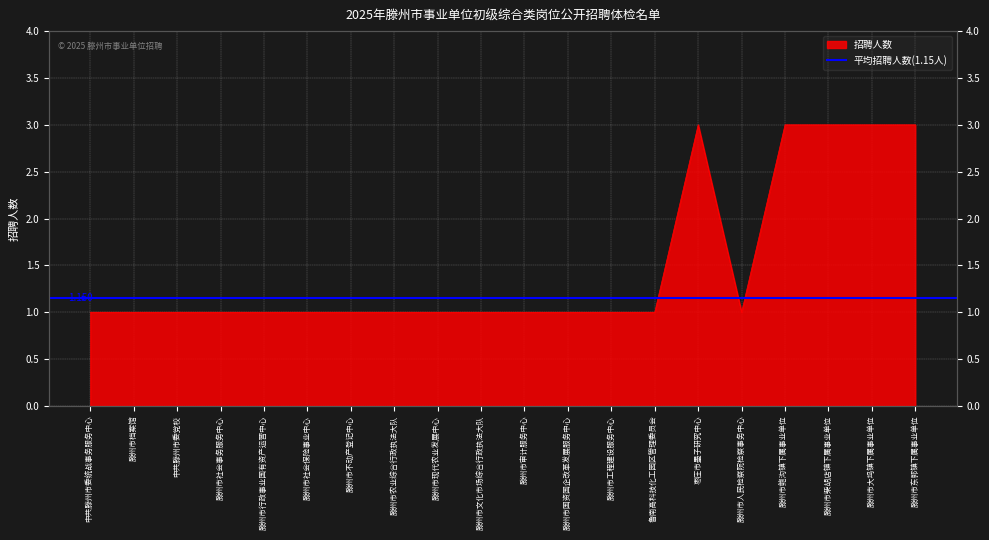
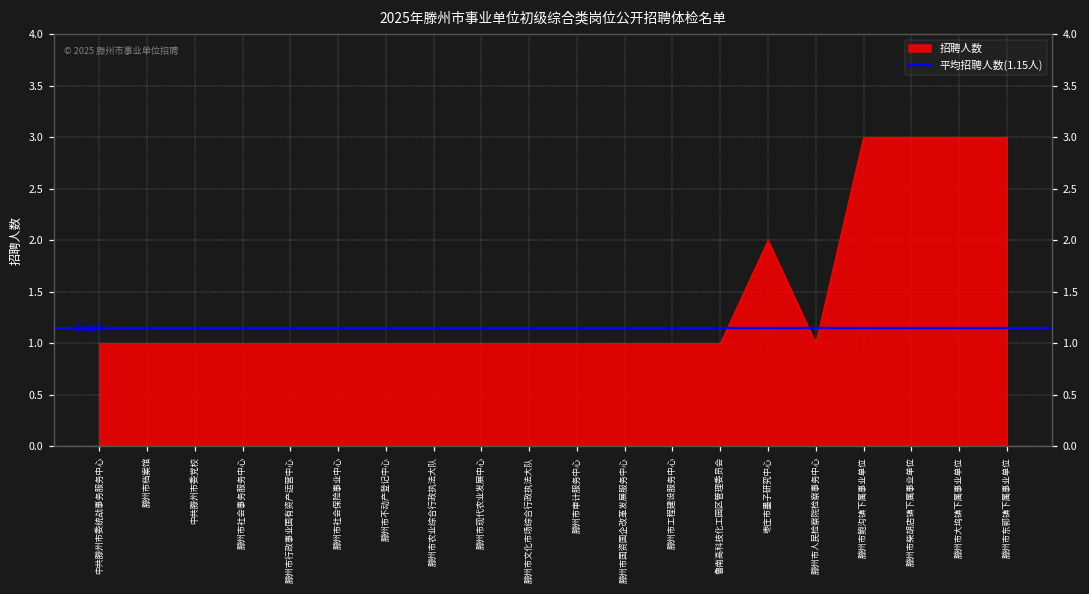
枣庄市墨子研究中心: 3 -> 2
